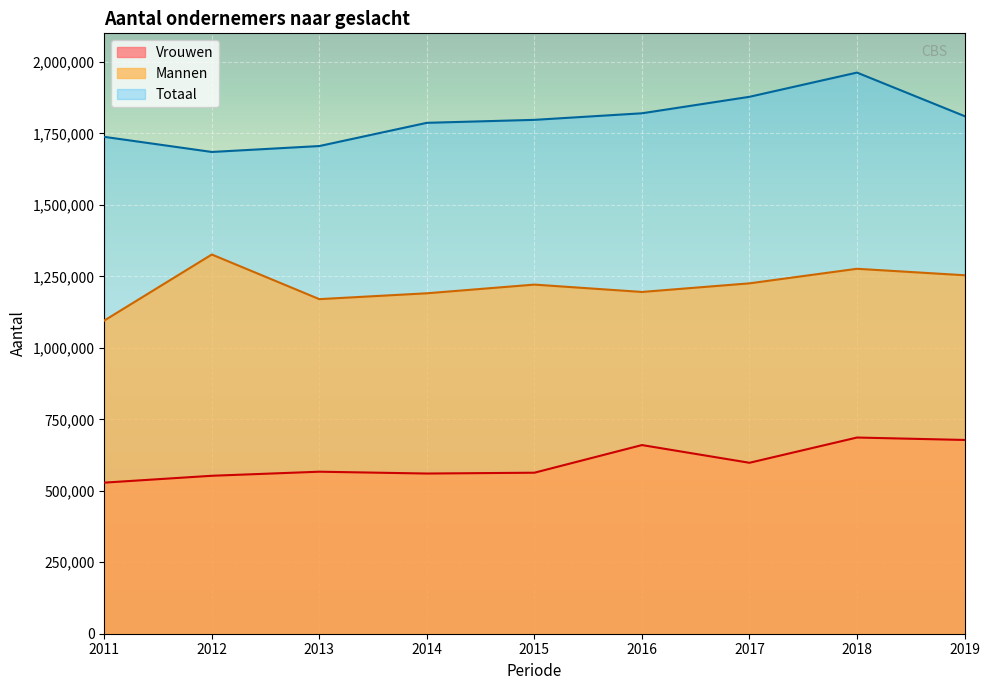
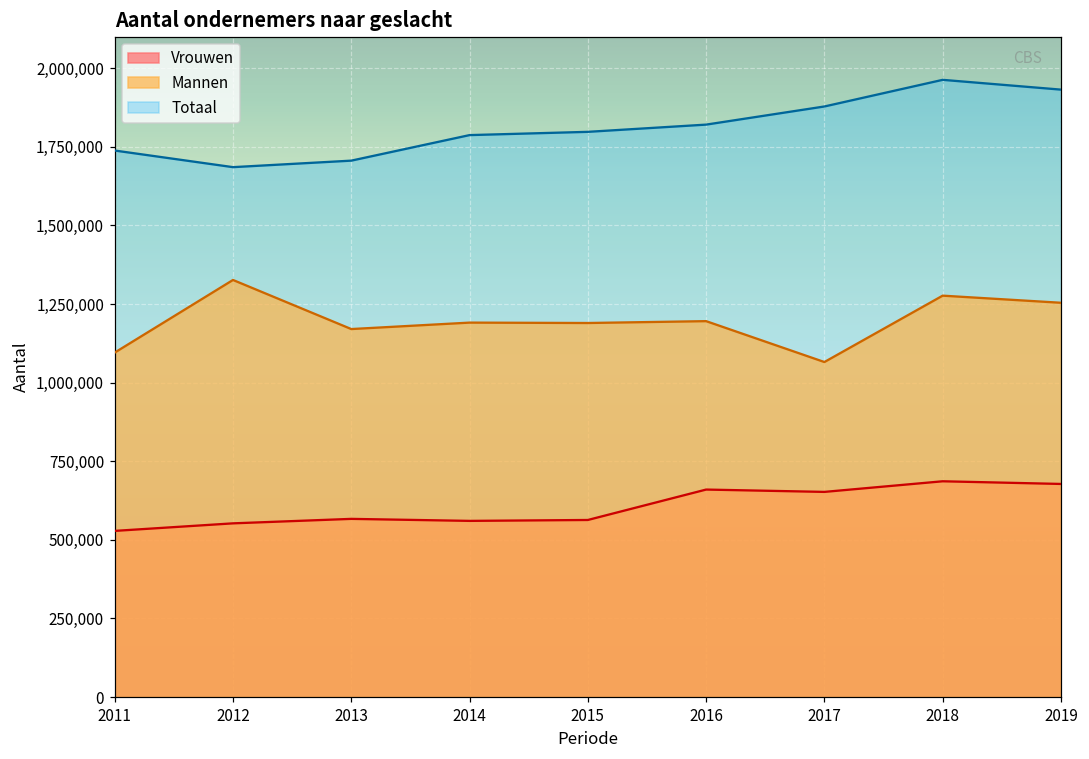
Mannen, 2015: 1,220,000 -> 1,190,000
Vrouwen, 2017: 600,000 -> 650,000
Mannen, 2017: 1,230,000 -> 1,070,000
Totaal, 2019: 1,810,000 -> 1,930,000
